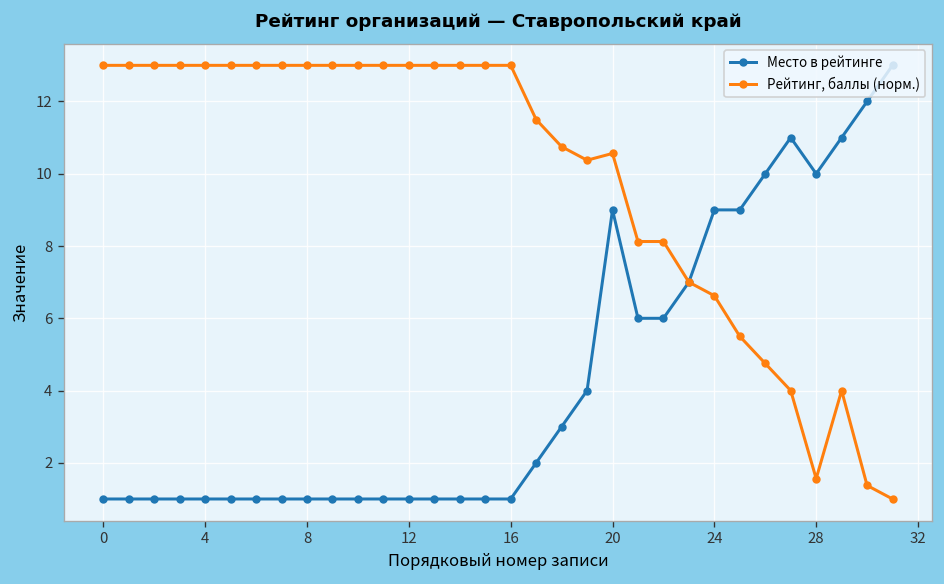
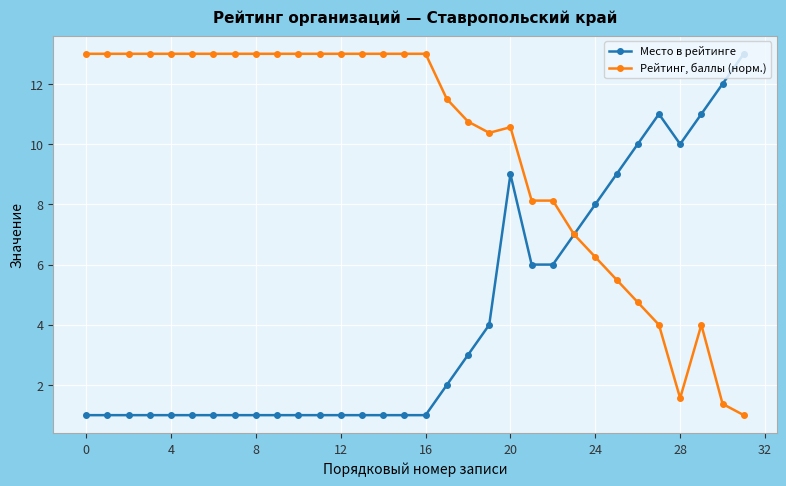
Место в рейтинге, 24: 9 -> 8
Рейтинг, баллы (норм.), 24: 6.6 -> 6.3
